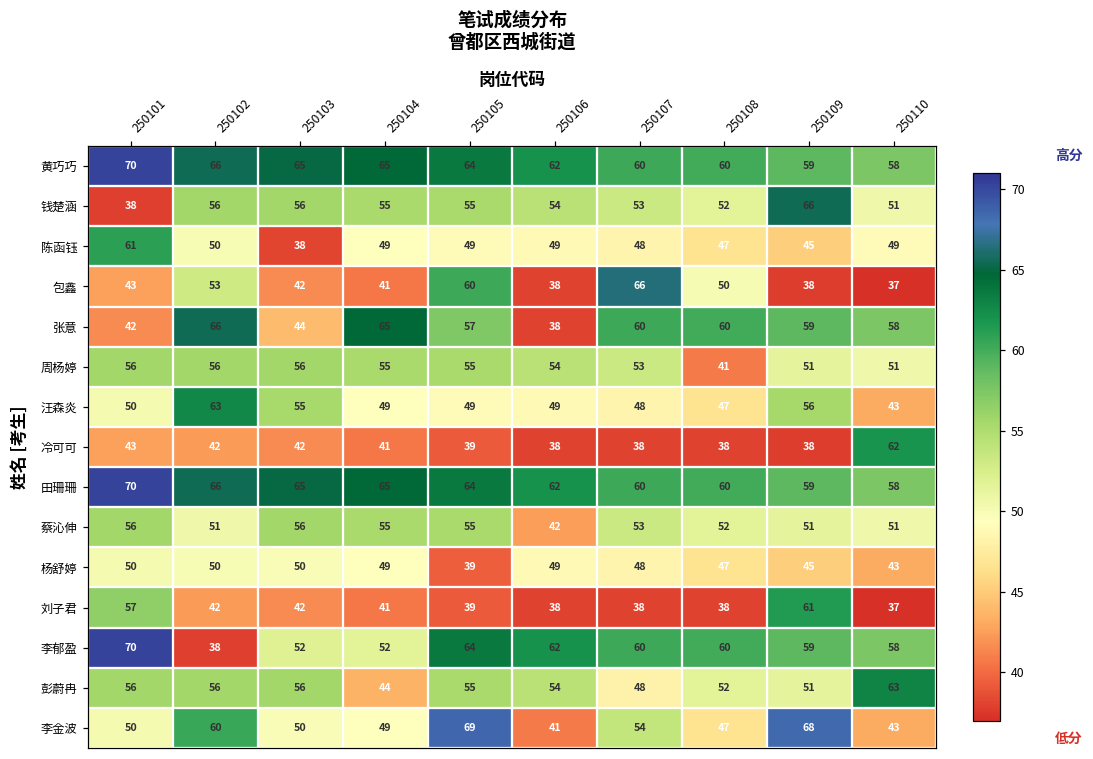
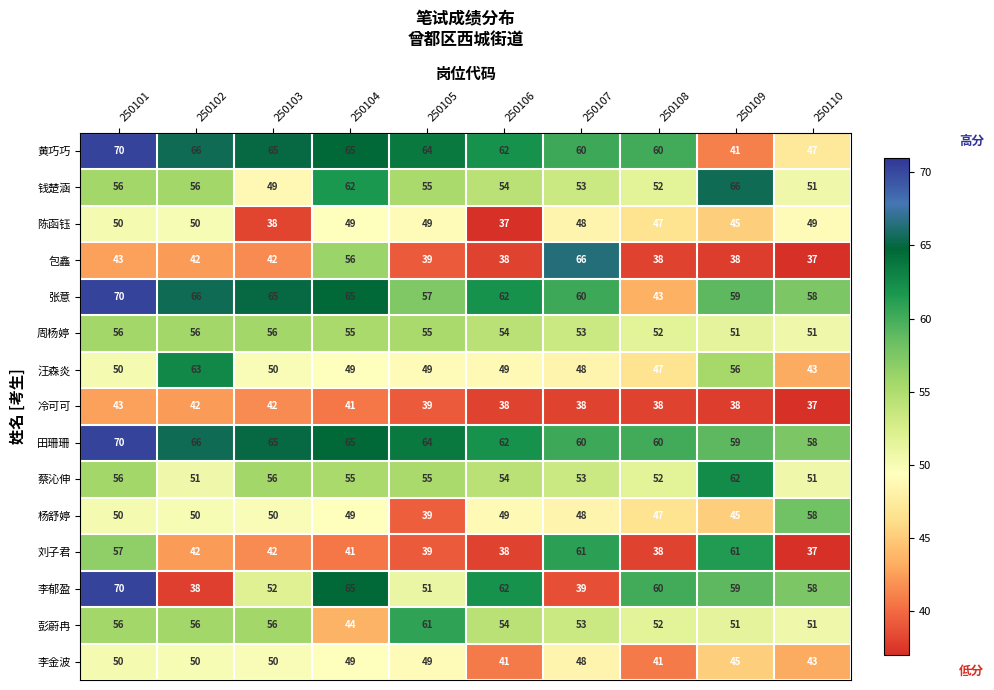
黄巧巧, 250109: 59 -> 41
黄巧巧, 250110: 58 -> 47
钱楚涵, 250101: 38 -> 56
钱楚涵, 250103: 56 -> 49
钱楚涵, 250104: 55 -> 62
陈函钰, 250101: 61 -> 50
陈函钰, 250106: 49 -> 37
包鑫, 250102: 53 -> 42
包鑫, 250104: 41 -> 56
包鑫, 250105: 60 -> 39
包鑫, 250108: 50 -> 38
张意, 250101: 42 -> 70
张意, 250103: 44 -> 65
张意, 250106: 38 -> 62
张意, 250108: 60 -> 43
周杨婷, 250108: 41 -> 52
汪森炎, 250103: 55 -> 50
冷可可, 250110: 62 -> 37
蔡沁伸, 250106: 42 -> 54
蔡沁伸, 250109: 51 -> 62
杨舒婷, 250110: 43 -> 58
刘子君, 250107: 38 -> 61
李郁盈, 250104: 52 -> 65
李郁盈, 250105: 64 -> 51
李郁盈, 250107: 60 -> 39
彭蔚冉, 250105: 55 -> 61
彭蔚冉, 250107: 48 -> 53
彭蔚冉, 250110: 63 -> 51
李金波, 250102: 60 -> 50
李金波, 250105: 69 -> 49
李金波, 250107: 54 -> 48
李金波, 250108: 47 -> 41
李金波, 250109: 68 -> 45
